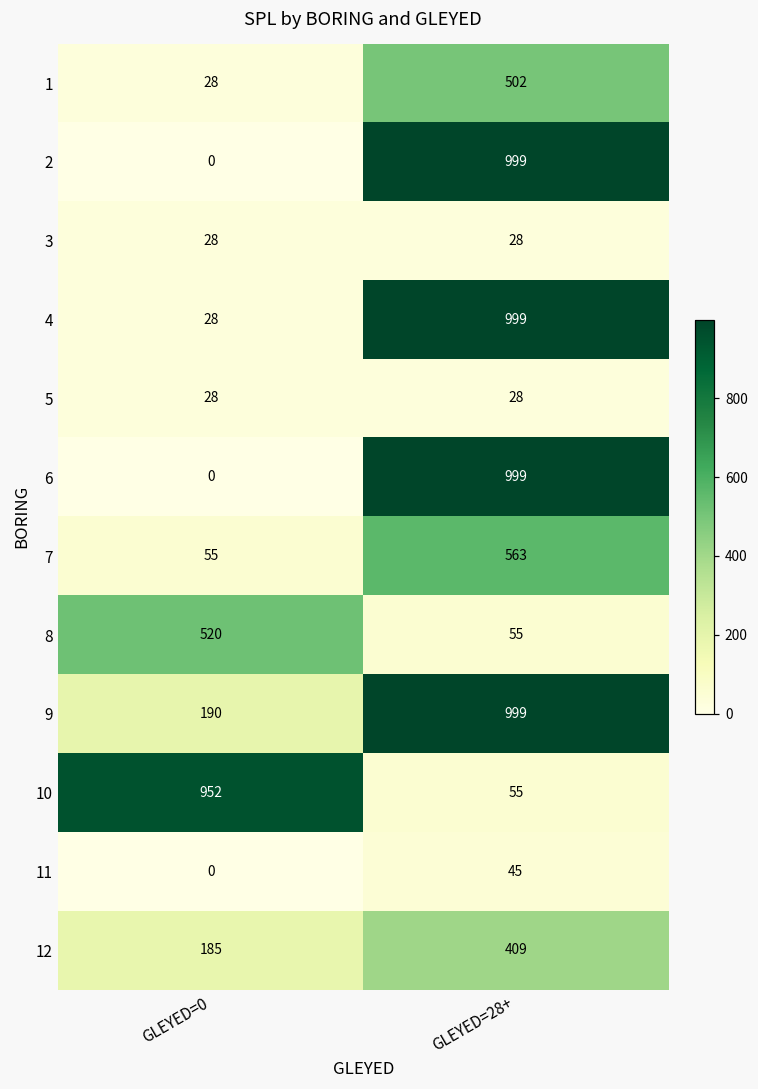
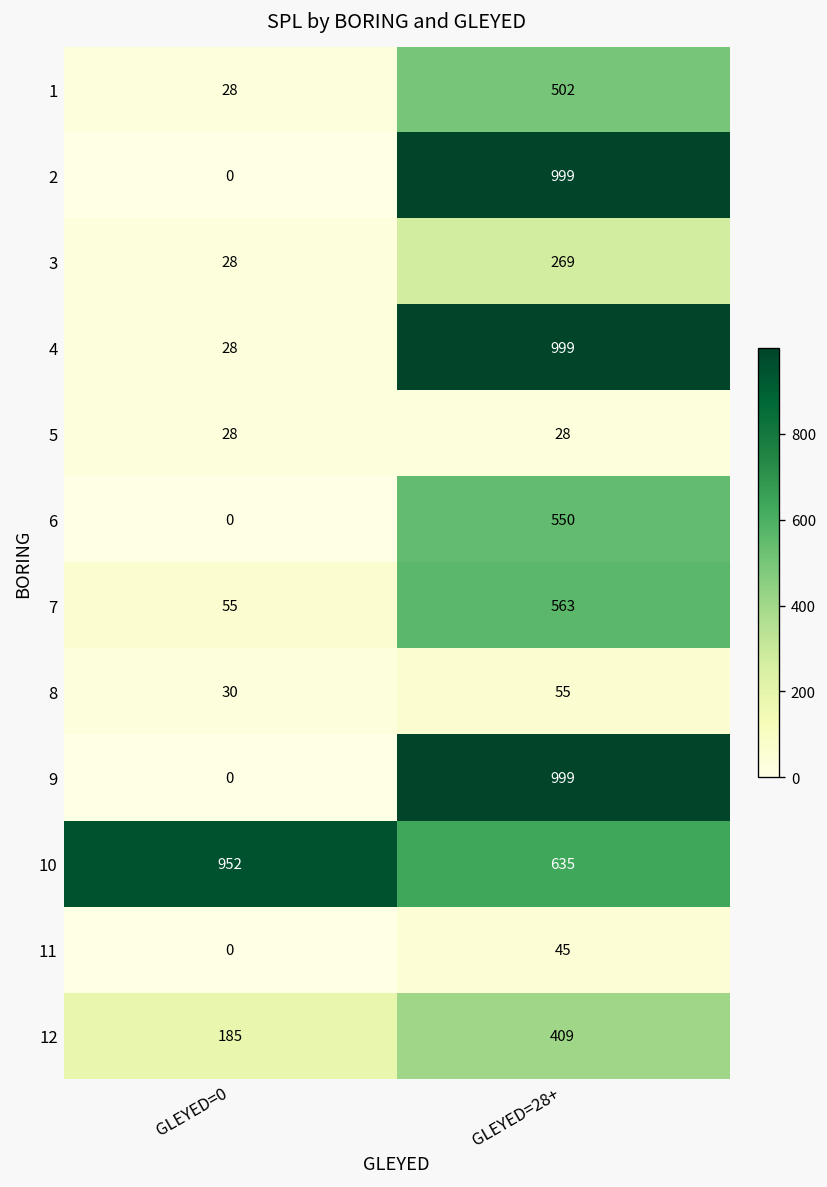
3, GLEYED=28+: 28 -> 269
6, GLEYED=28+: 999 -> 550
8, GLEYED=0: 520 -> 30
9, GLEYED=0: 190 -> 0
10, GLEYED=28+: 55 -> 635
